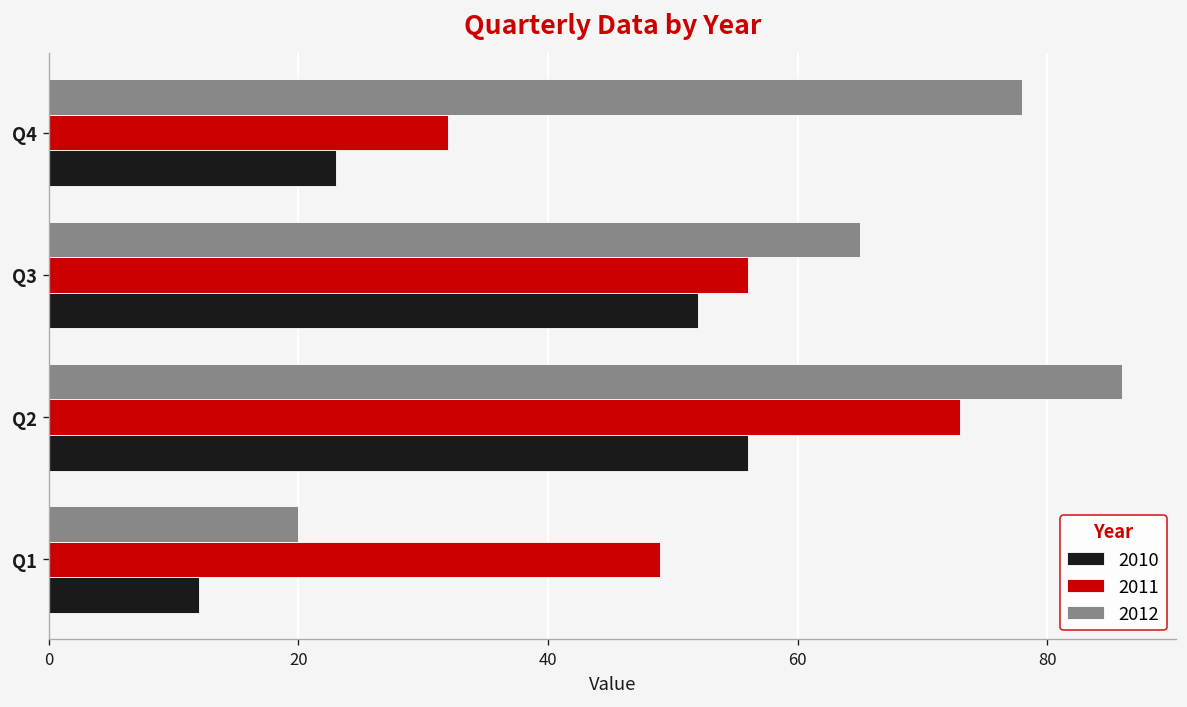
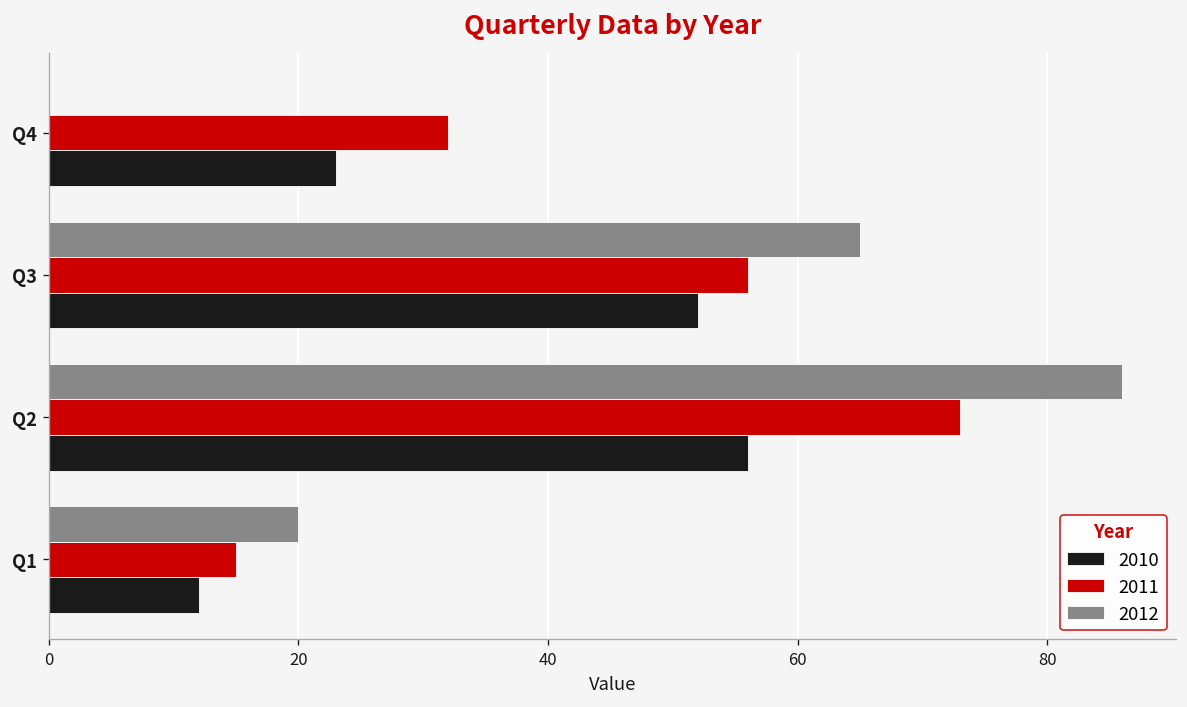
2012, Q4: 78 -> 0
2011, Q1: 49 -> 15
